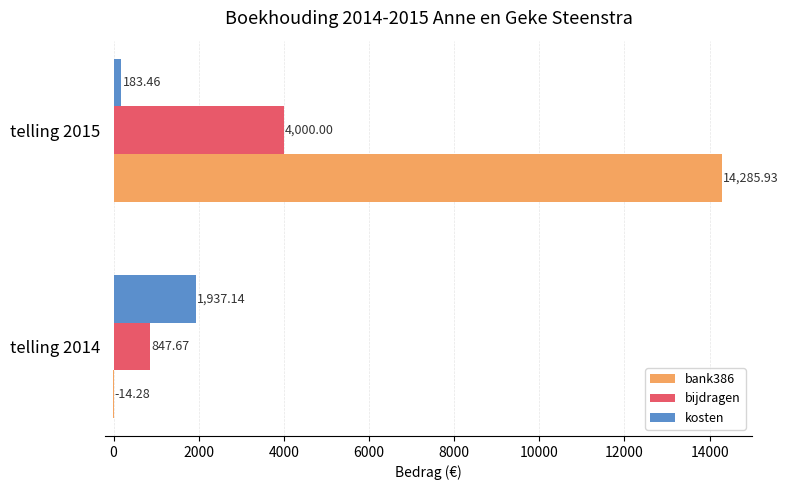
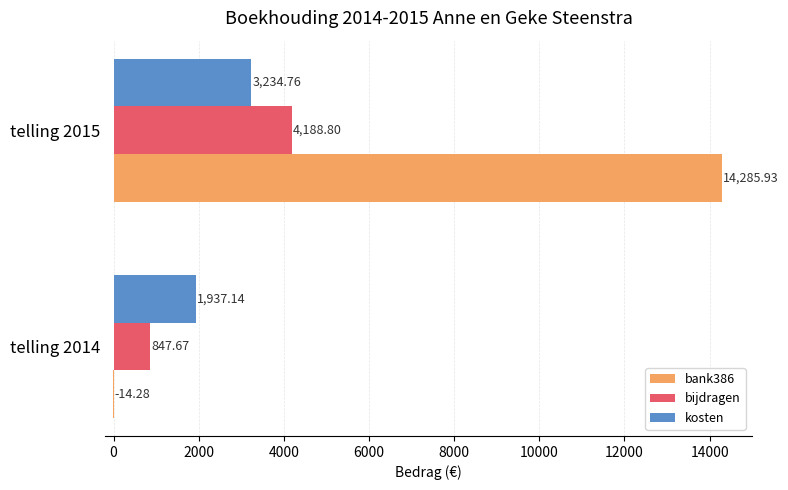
kosten, telling 2015: 183.46 -> 3,234.76
bijdragen, telling 2015: 4,000.00 -> 4,188.80
